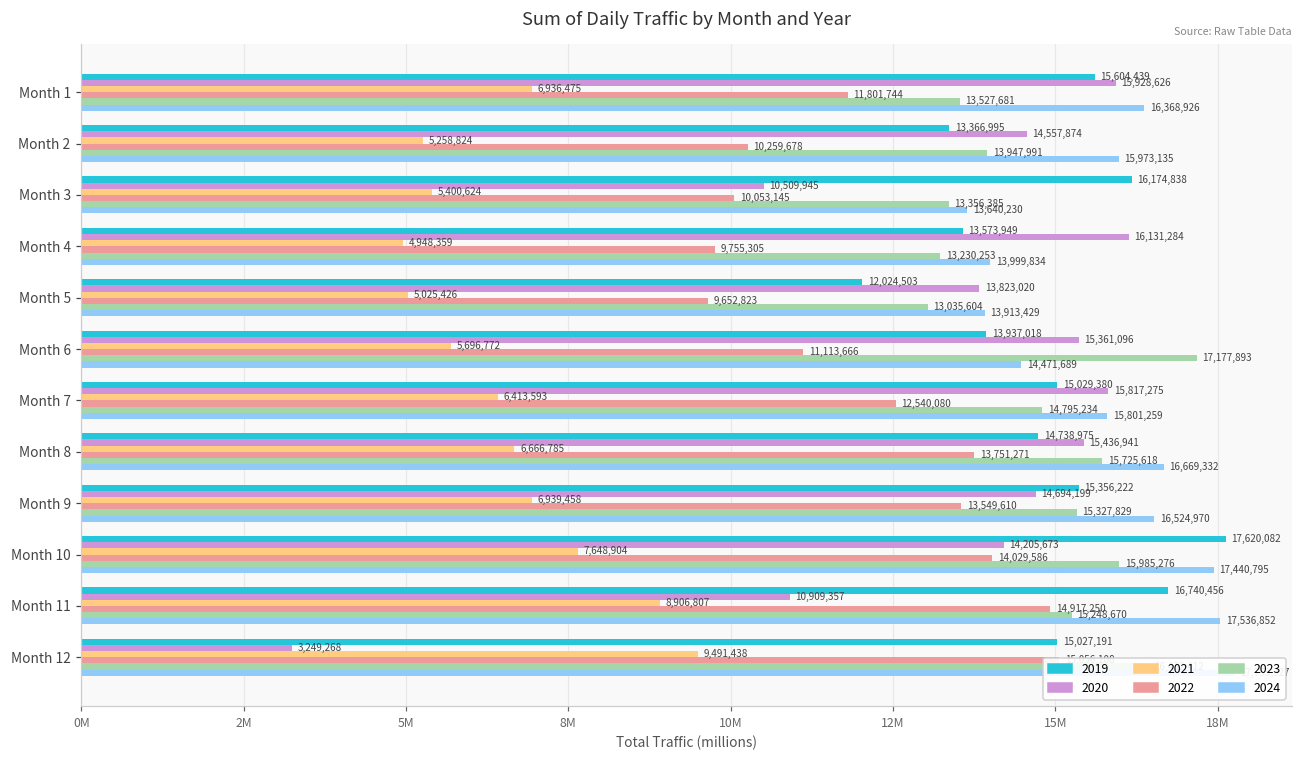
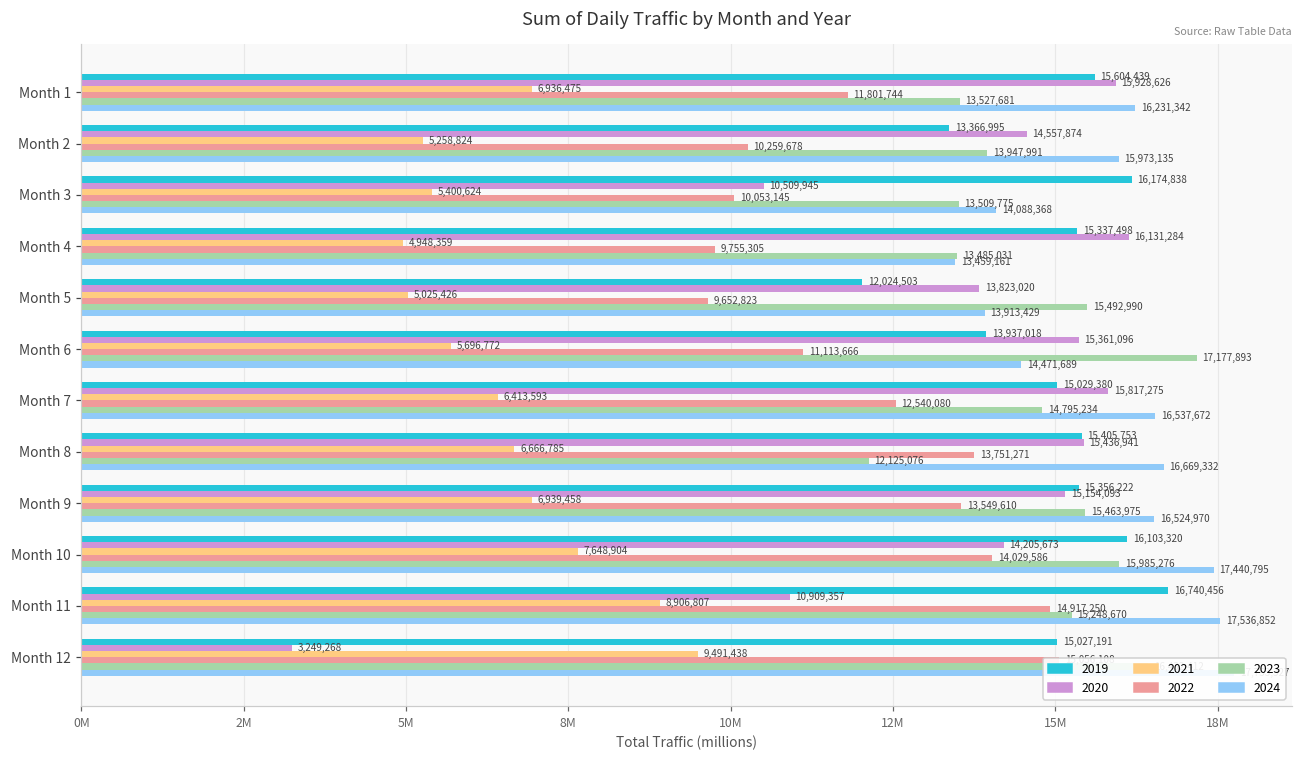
2024, Month 1: 16,368,926 -> 16,231,342
2023, Month 3: 13,356,385 -> 13,509,775
2024, Month 3: 13,640,230 -> 14,088,368
2019, Month 4: 13,573,949 -> 15,337,498
2023, Month 4: 13,230,253 -> 13,485,031
2024, Month 4: 13,999,834 -> 13,459,161
2023, Month 5: 13,035,604 -> 15,492,990
2024, Month 7: 15,801,259 -> 16,537,672
2019, Month 8: 14,738,975 -> 15,405,753
2023, Month 8: 15,725,618 -> 12,125,076
2020, Month 9: 14,694,199 -> 15,154,093
2023, Month 9: 15,327,829 -> 15,463,975
2019, Month 10: 17,620,082 -> 16,103,320
